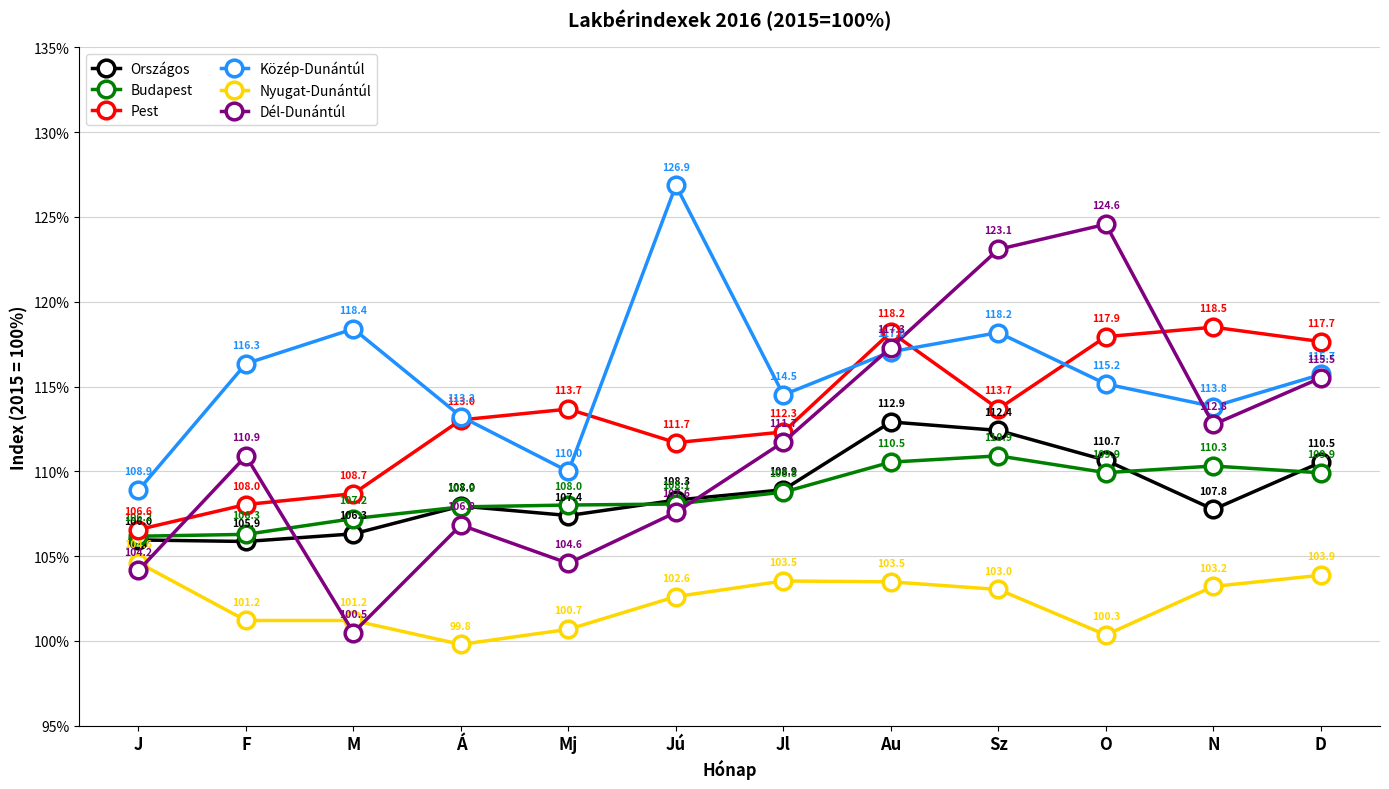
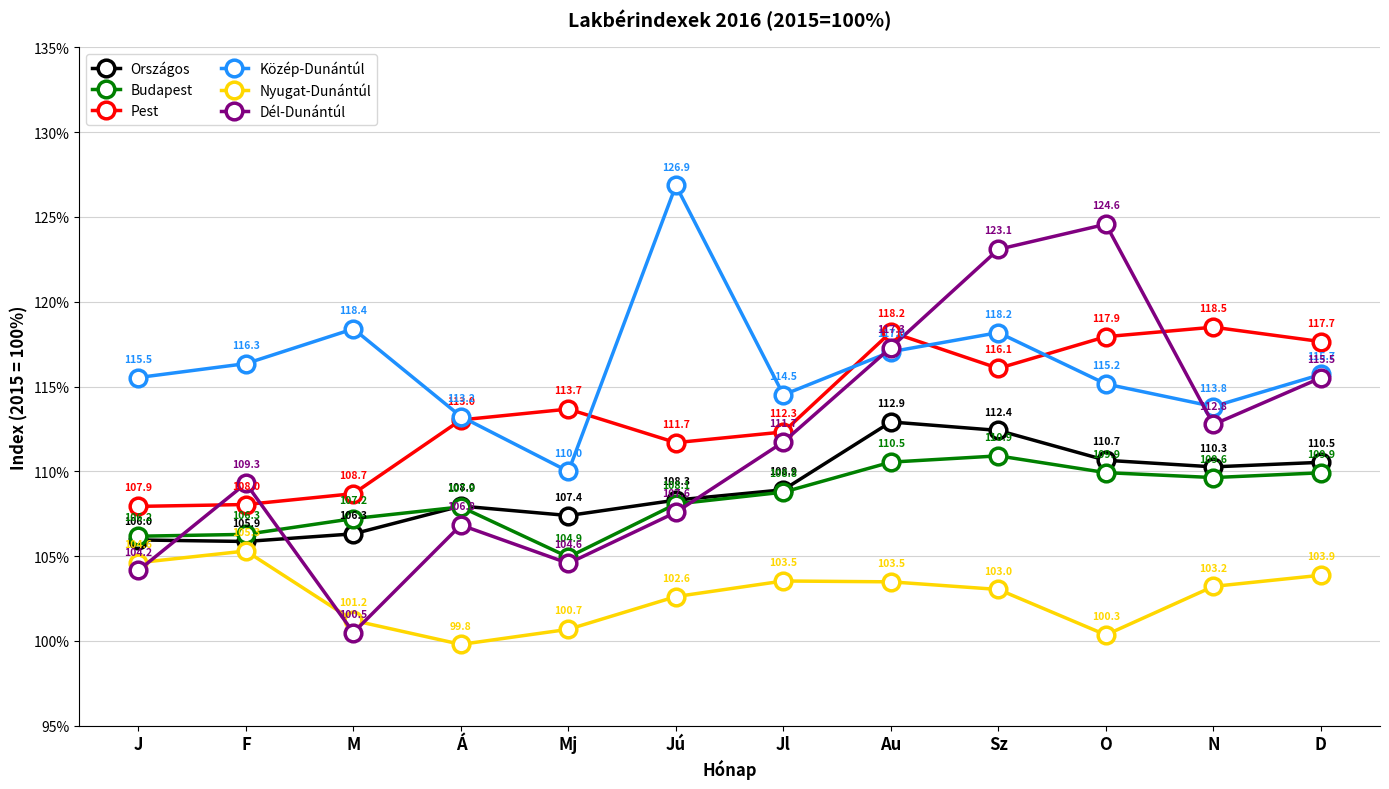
Pest, J: 106.6 -> 107.9
Közép-Dunántúl, J: 108.9 -> 115.5
Nyugat-Dunántúl, F: 101.2 -> 105.3
Dél-Dunántúl, F: 110.9 -> 109.3
Budapest, Mj: 108.0 -> 104.9
Pest, Sz: 113.7 -> 116.1
Országos, N: 107.8 -> 110.3
Budapest, N: 110.3 -> 109.6
